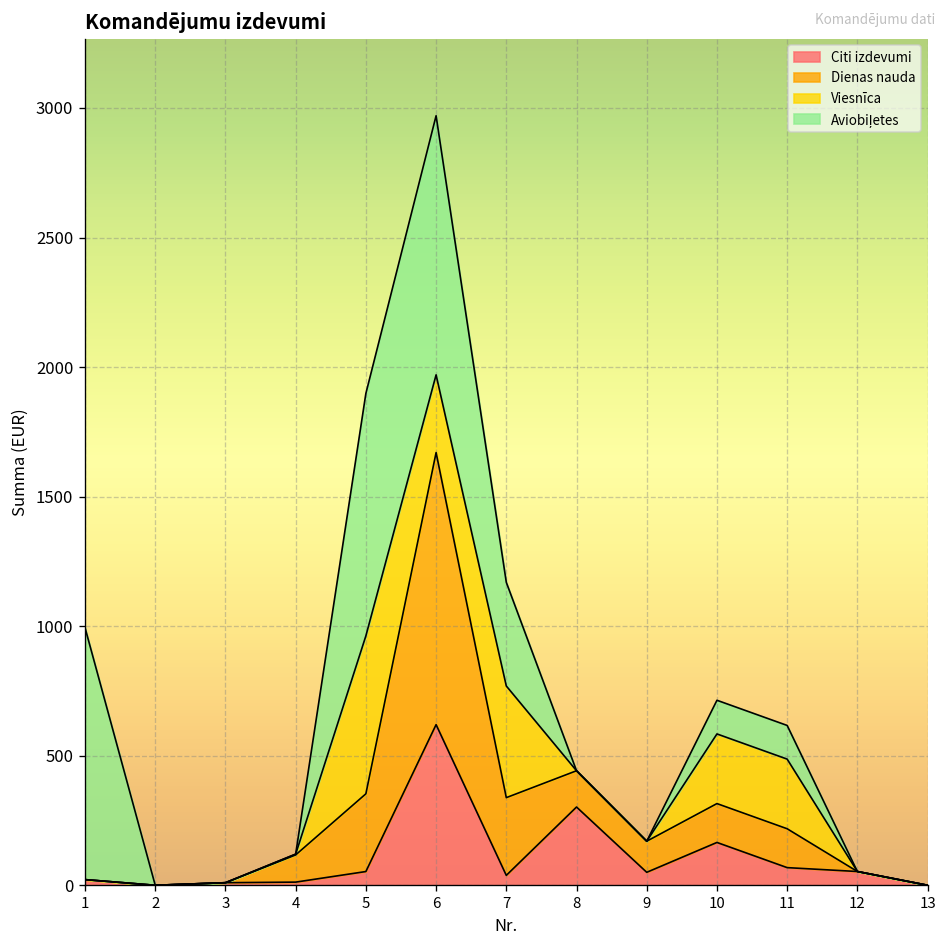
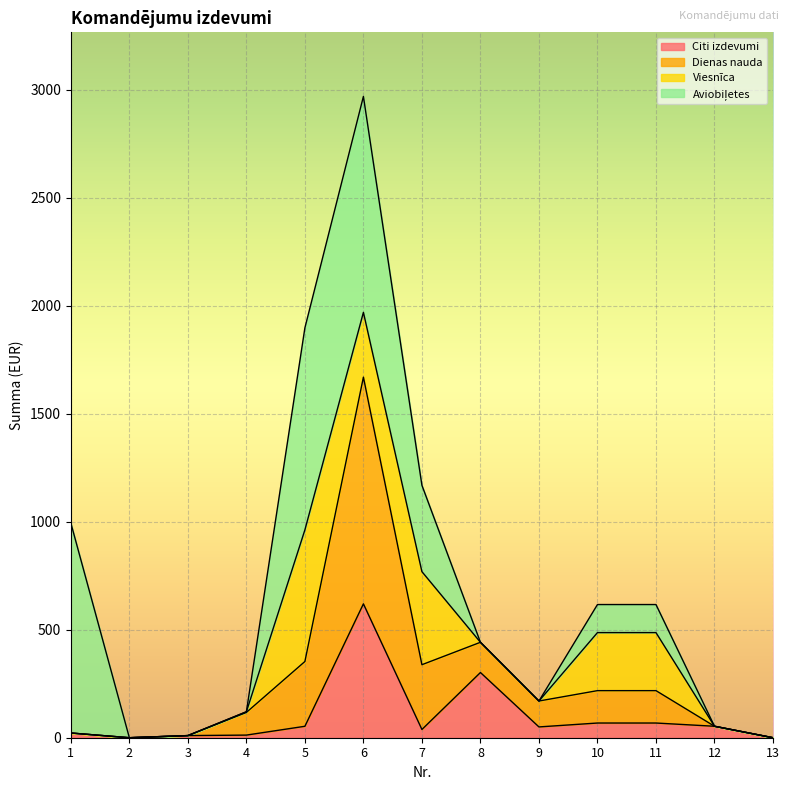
Citi izdevumi, 10: 170 -> 70
